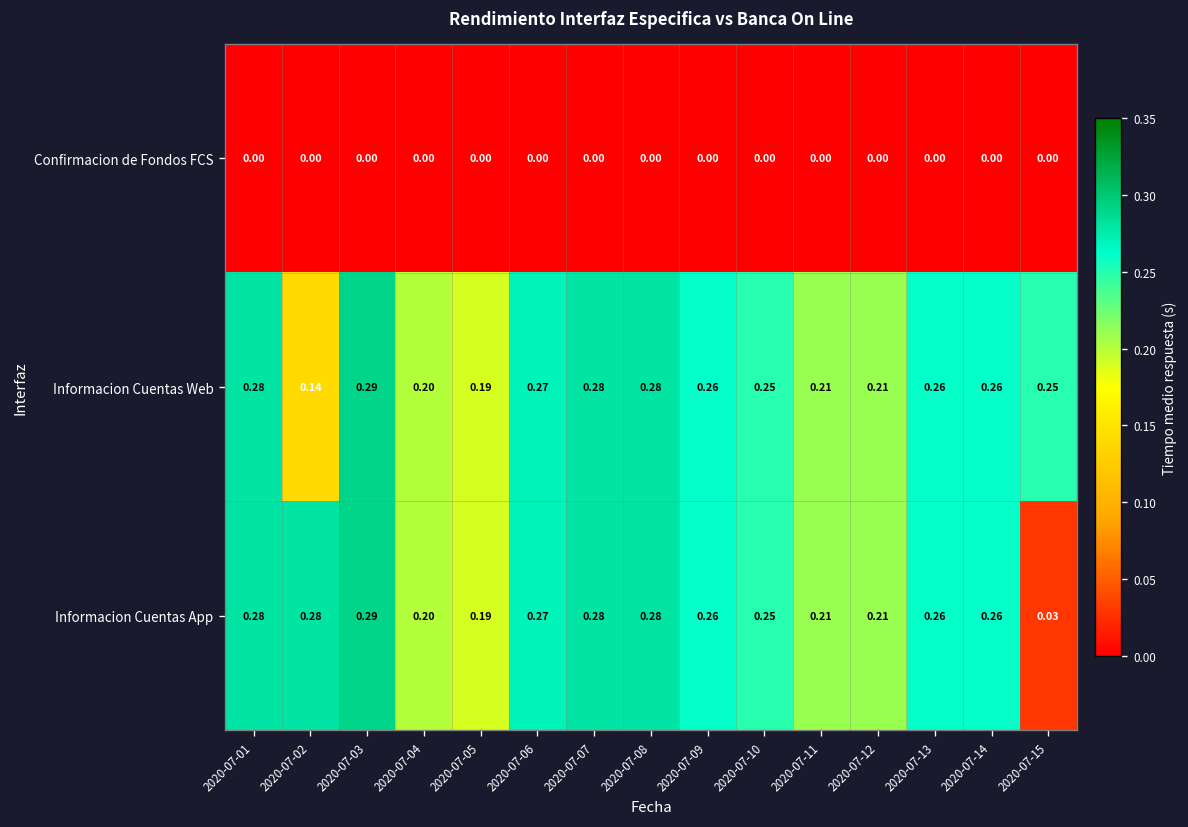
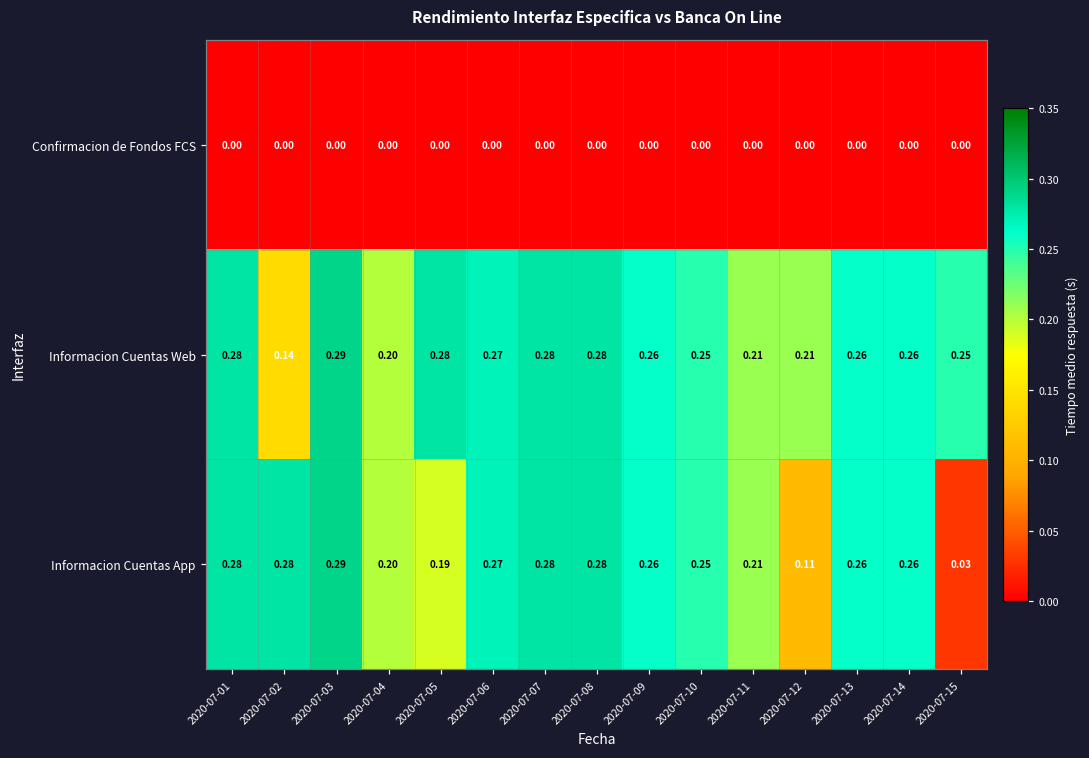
Informacion Cuentas Web, 2020-07-05: 0.19 -> 0.28
Informacion Cuentas App, 2020-07-12: 0.21 -> 0.11
